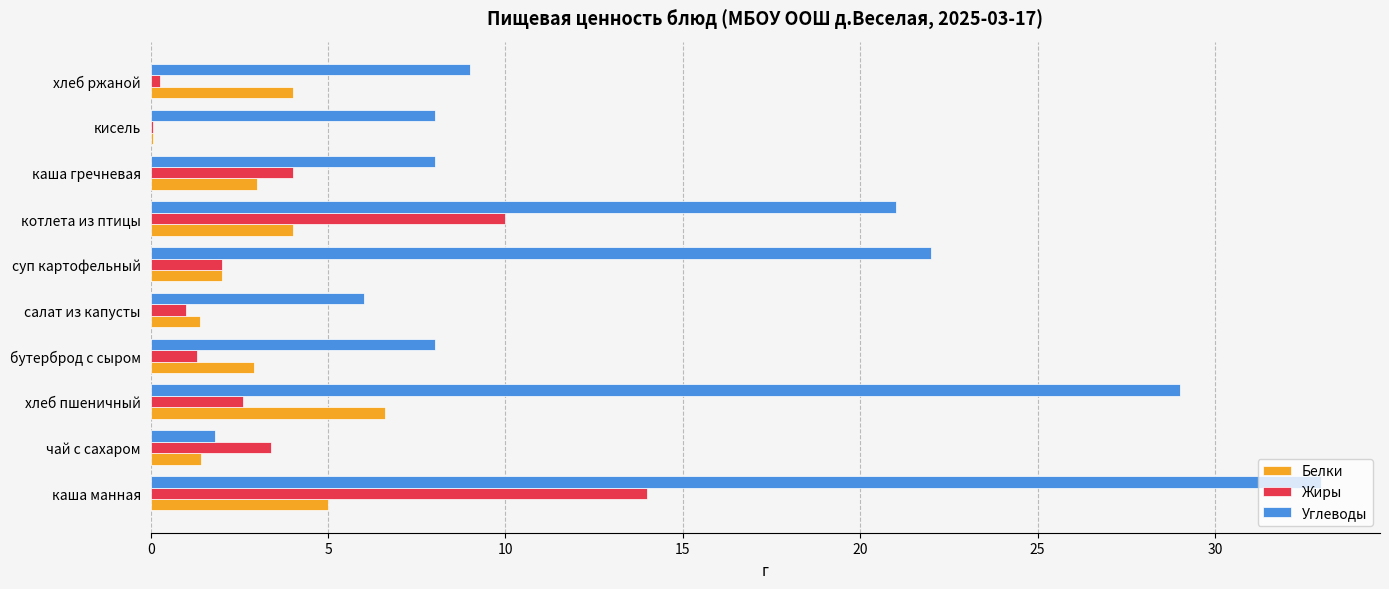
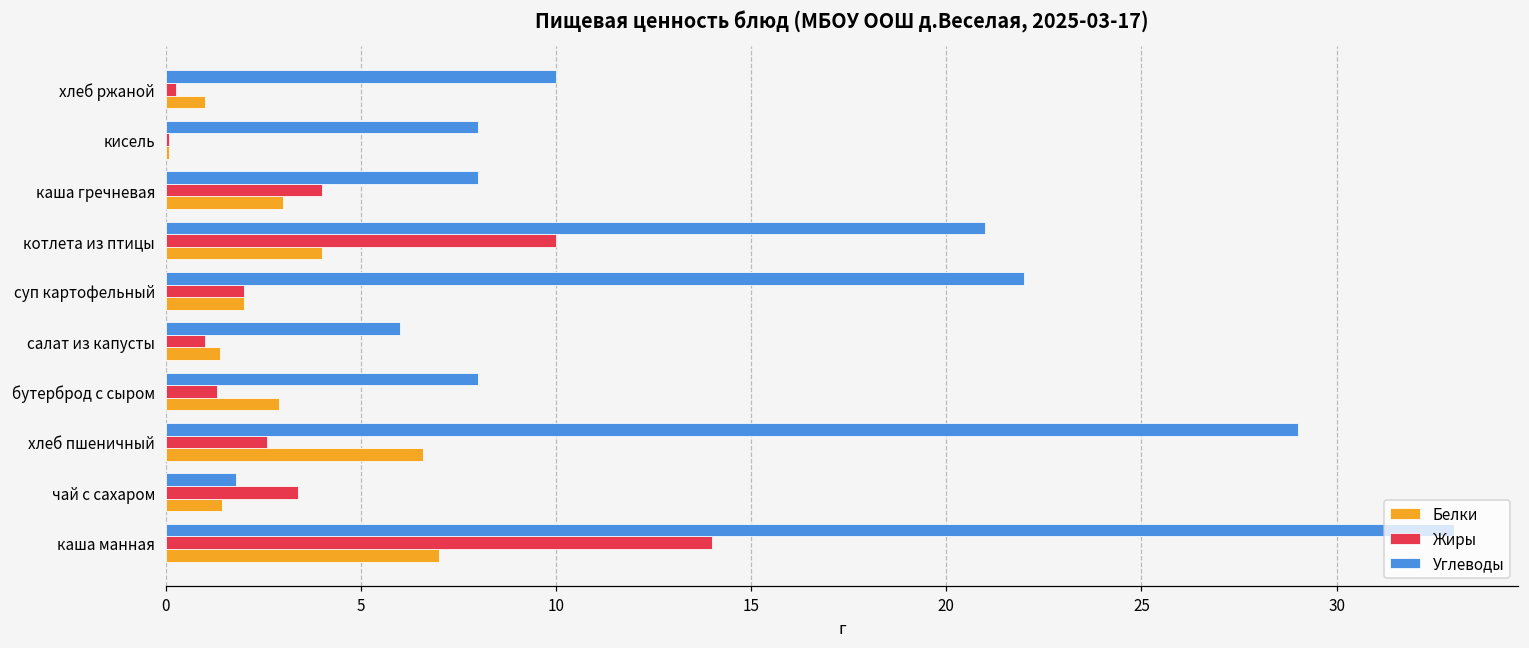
Углеводы, хлеб ржаной: 9 -> 10
Белки, хлеб ржаной: 4 -> 1
Белки, каша манная: 5 -> 7
